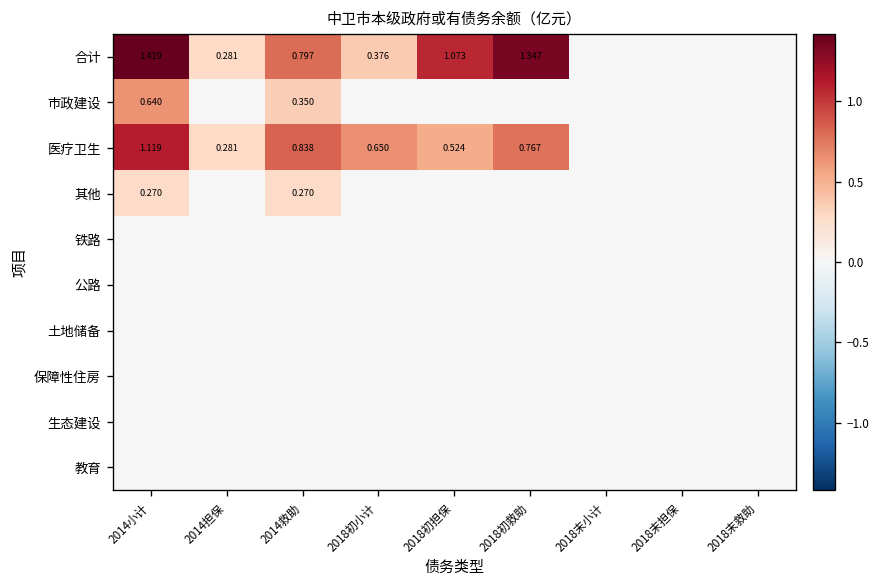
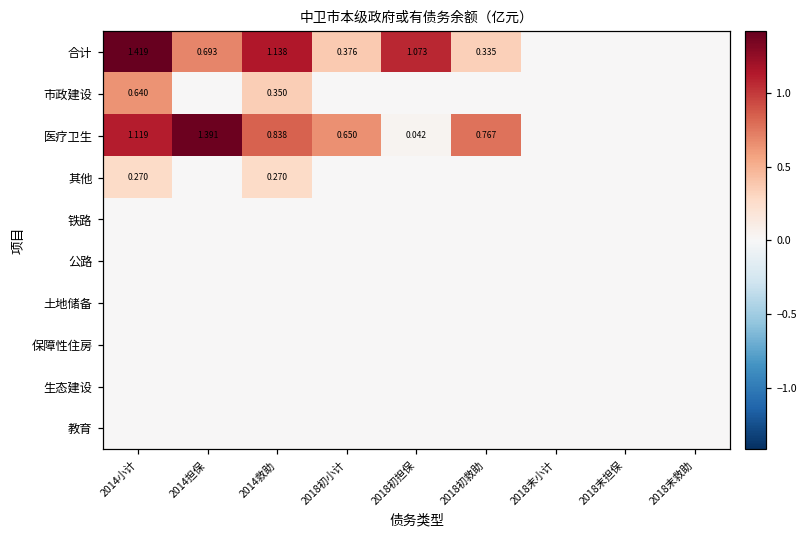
合计, 2014担保: 0.281 -> 0.693
合计, 2014救助: 0.797 -> 1.138
合计, 2018初救助: 1.347 -> 0.335
医疗卫生, 2014担保: 0.281 -> 1.391
医疗卫生, 2018初担保: 0.524 -> 0.042
